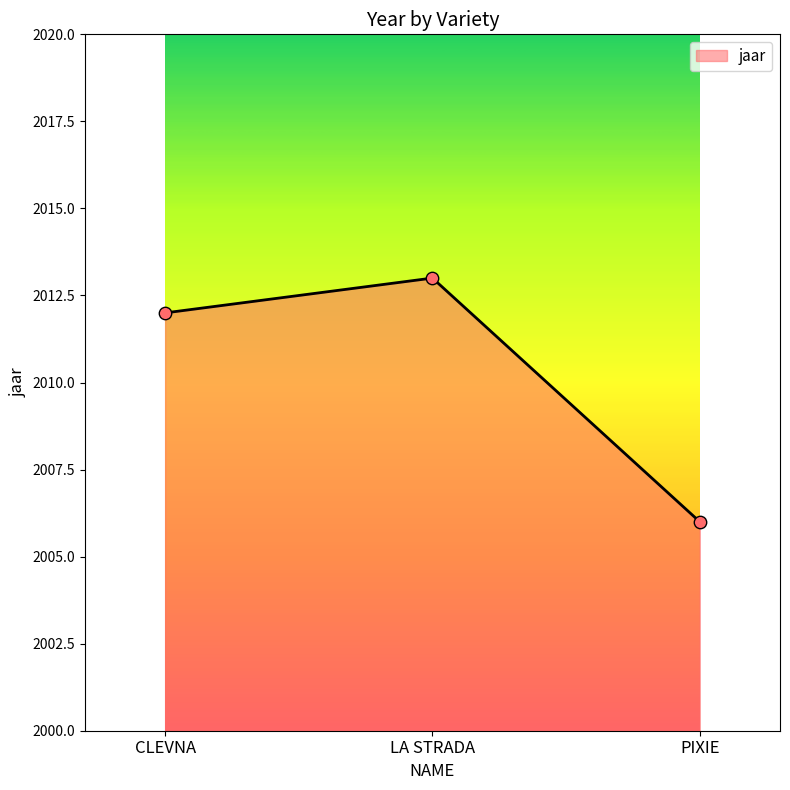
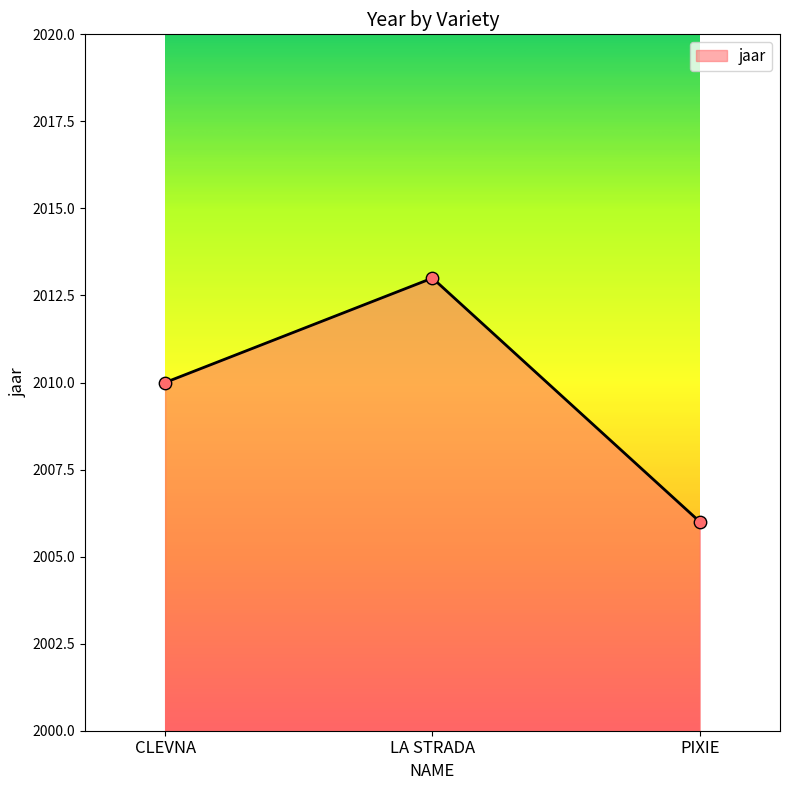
CLEVNA: 2012 -> 2010
